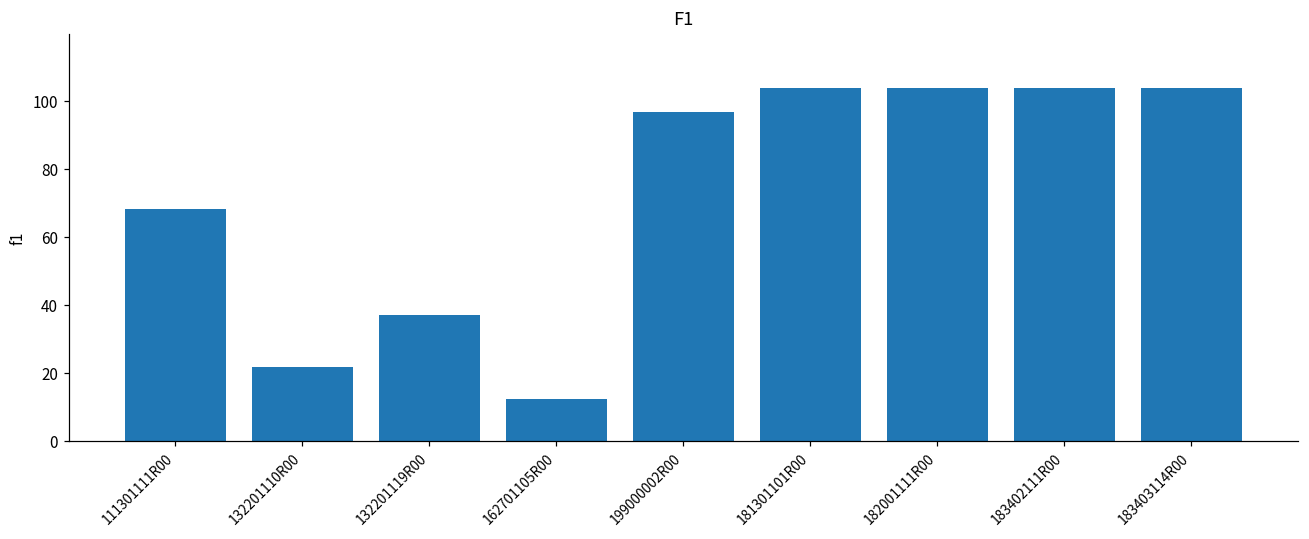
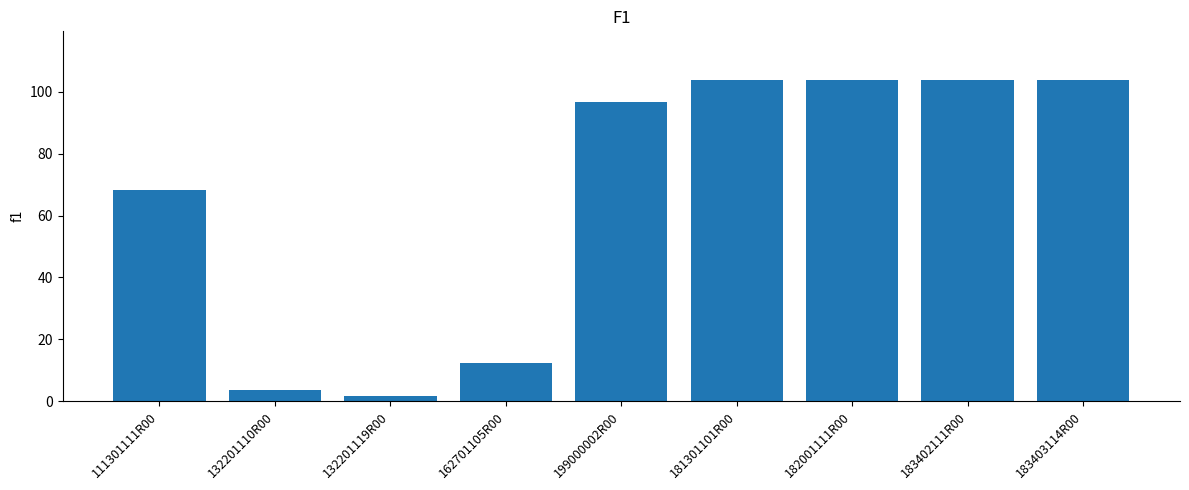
132201110R00: 22 -> 4
132201119R00: 37 -> 2
